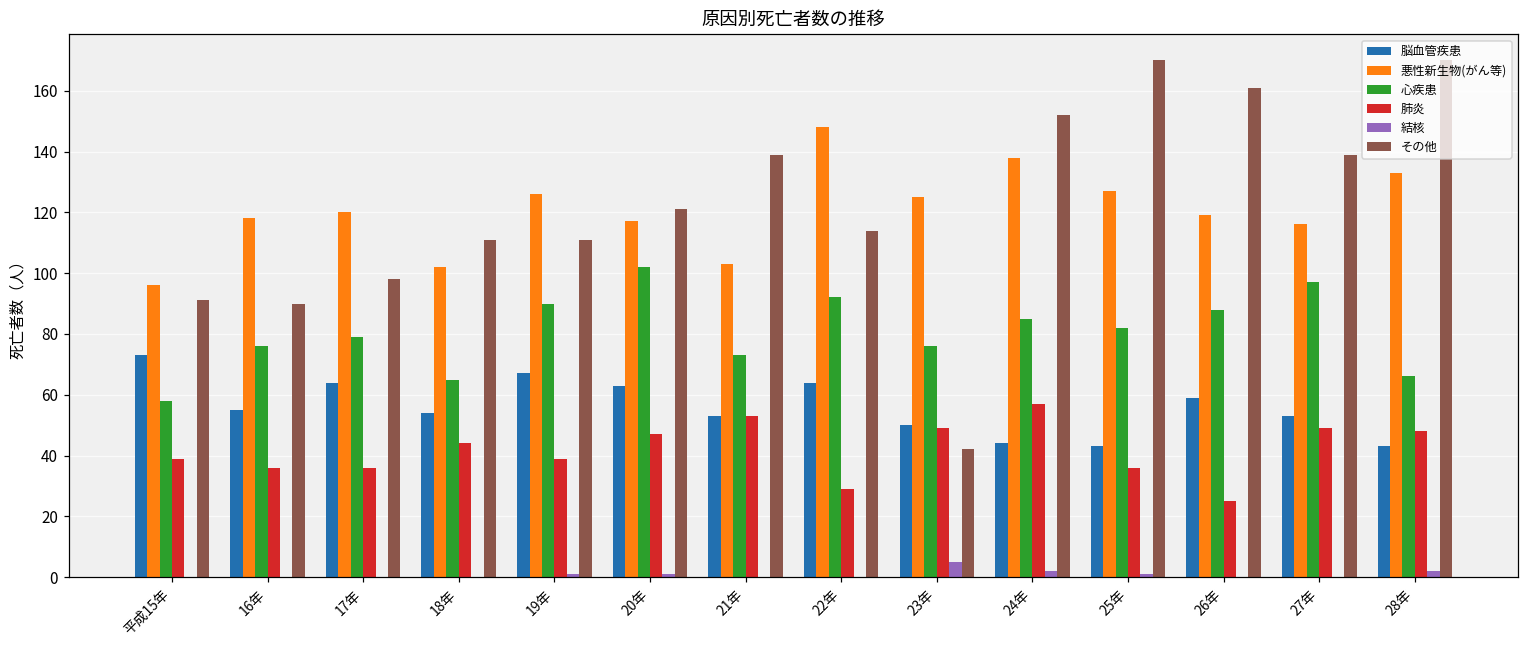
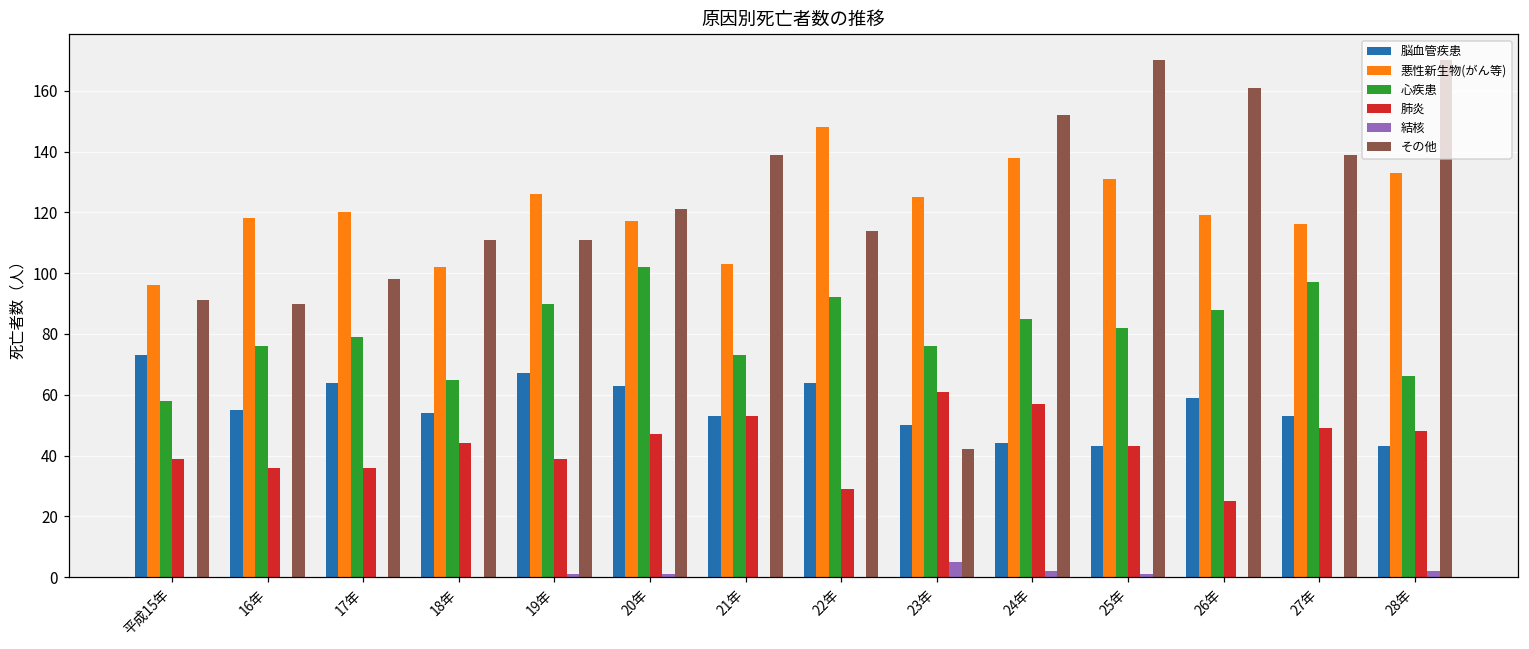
肺炎, 23年: 49 -> 61
悪性新生物(がん等), 25年: 127 -> 131
肺炎, 25年: 36 -> 43
